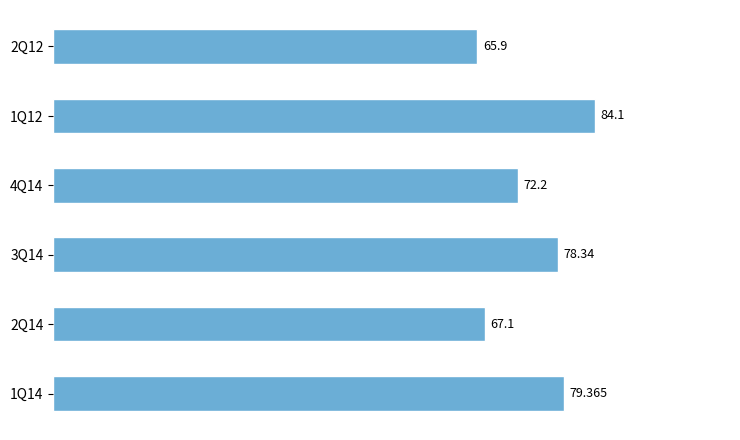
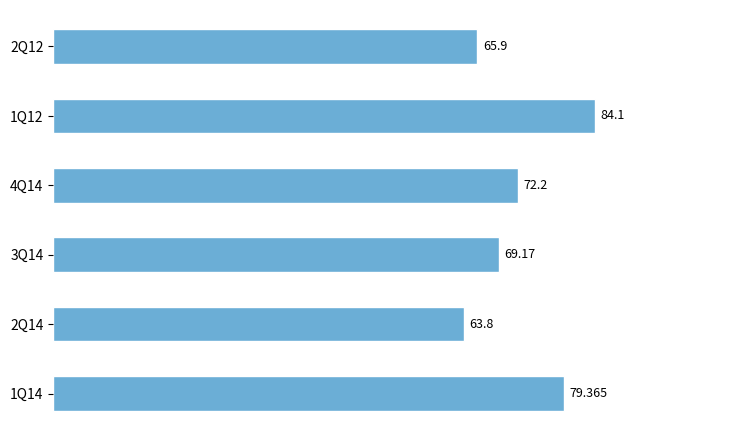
3Q14: 78.34 -> 69.17
2Q14: 67.1 -> 63.8
